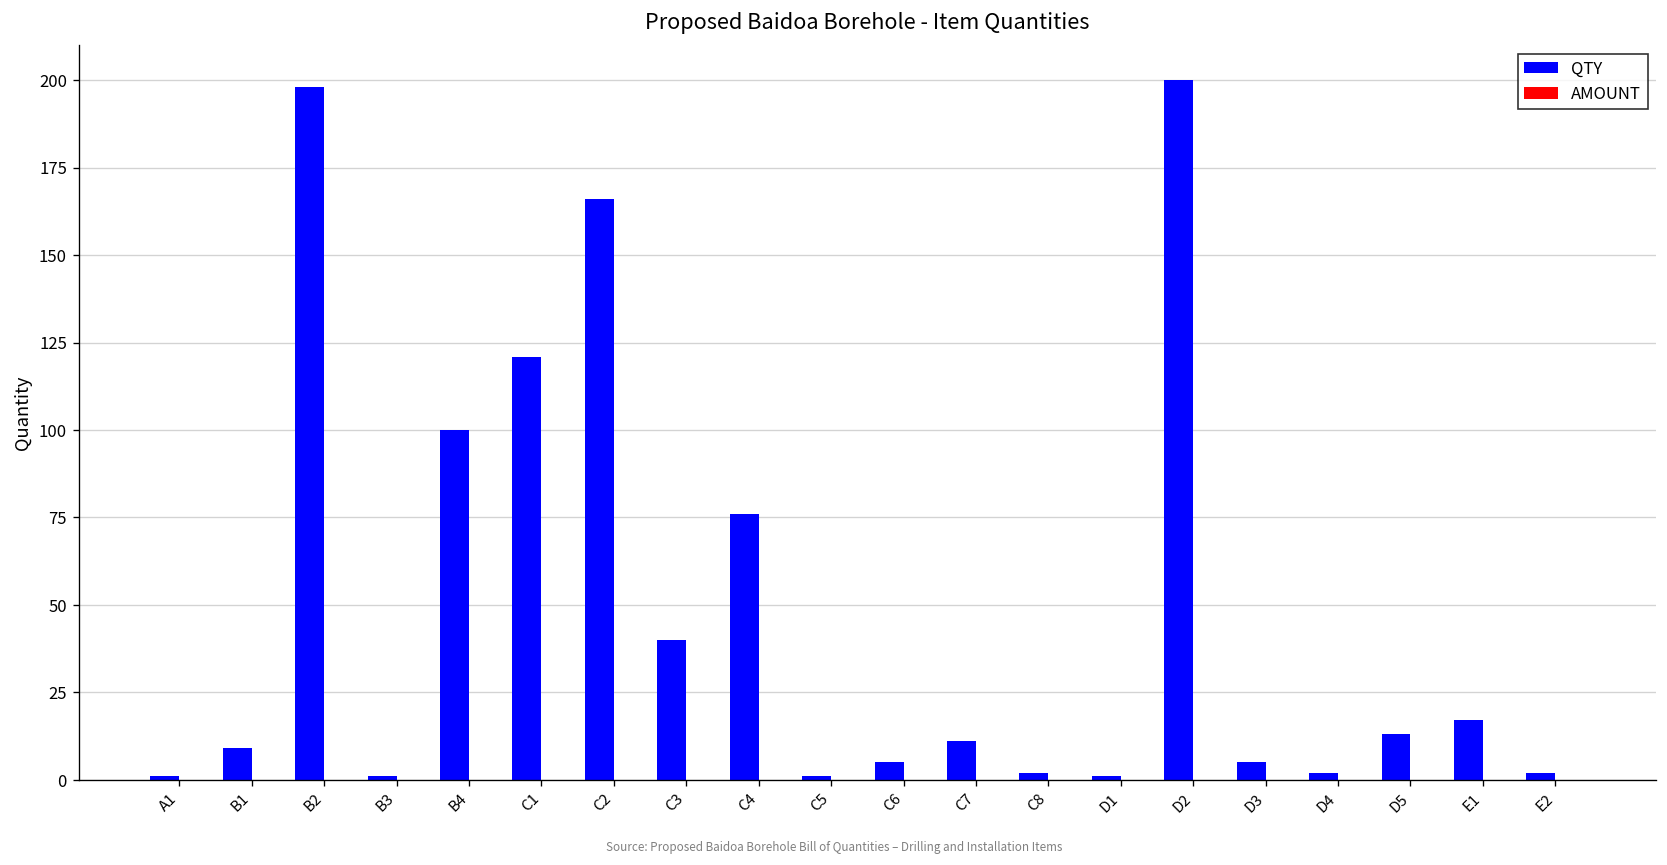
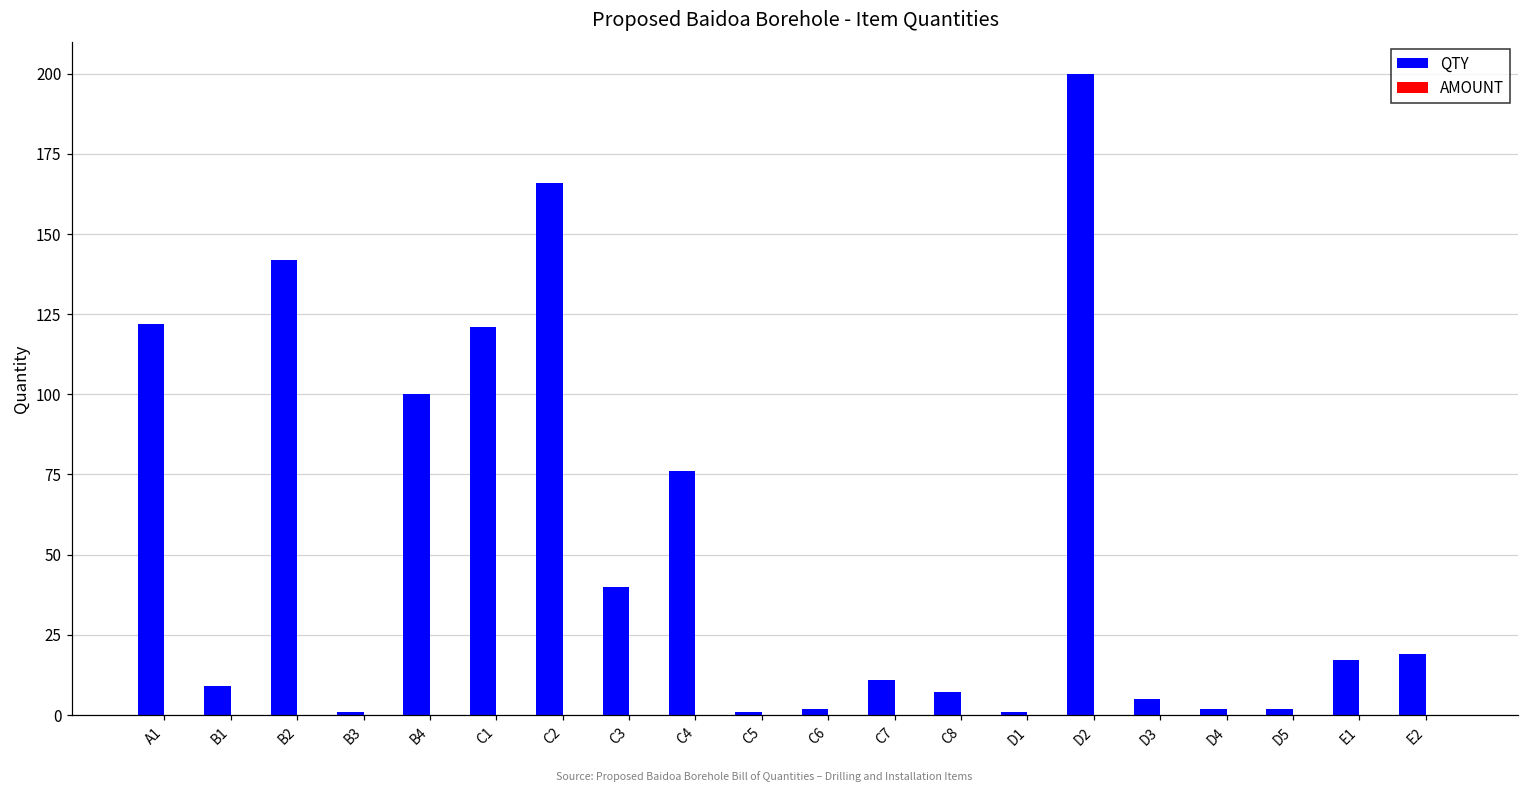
QTY, A1: 1 -> 122
QTY, B2: 198 -> 142
QTY, C6: 5 -> 2
QTY, C8: 2 -> 7
QTY, D5: 13 -> 2
QTY, E2: 2 -> 19
